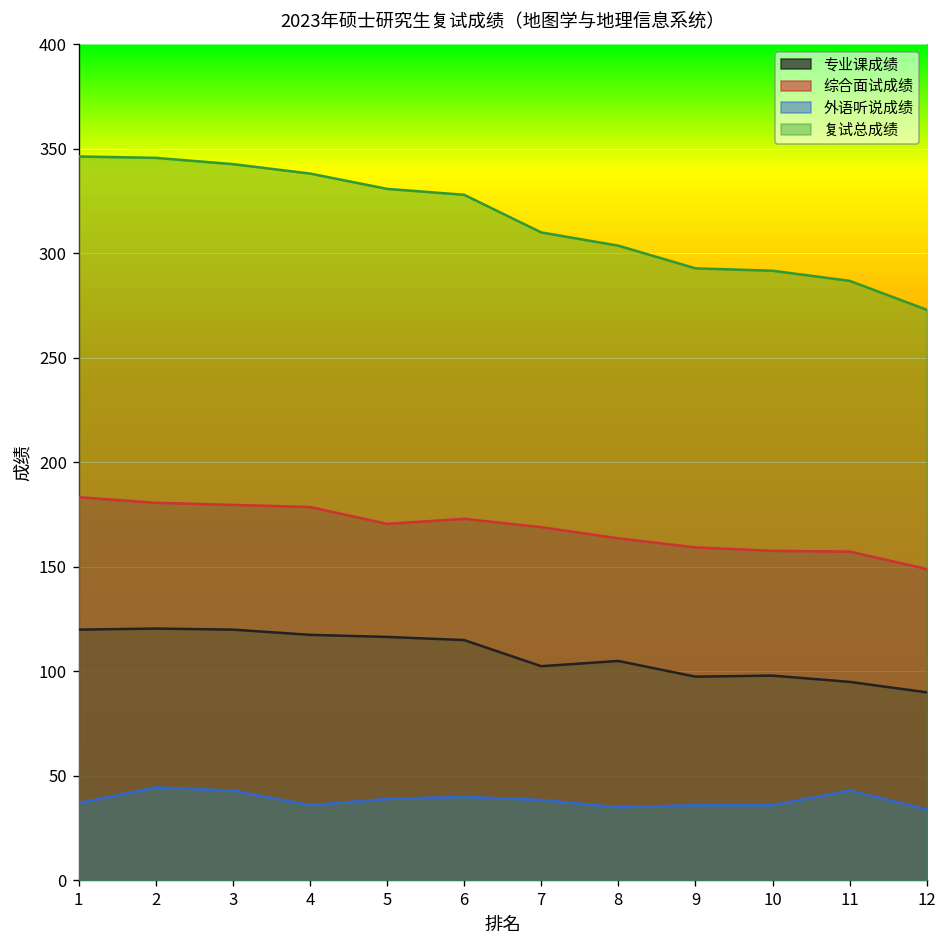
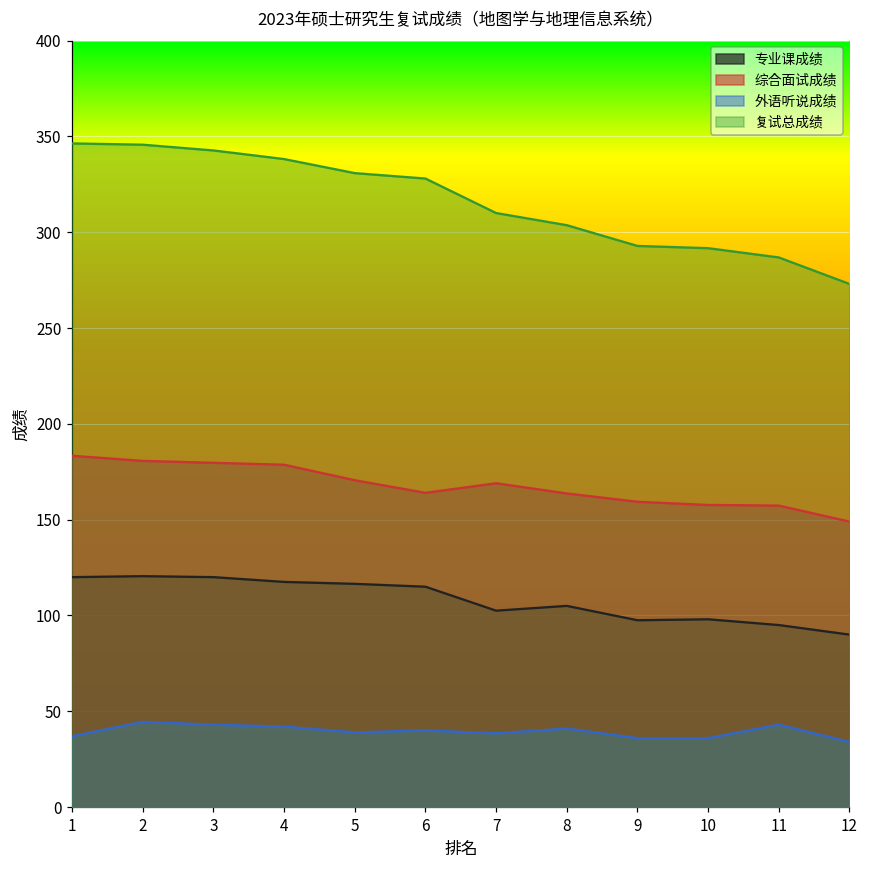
外语听说成绩, 4: 36 -> 42
综合面试成绩, 6: 173 -> 164
外语听说成绩, 8: 35 -> 41
